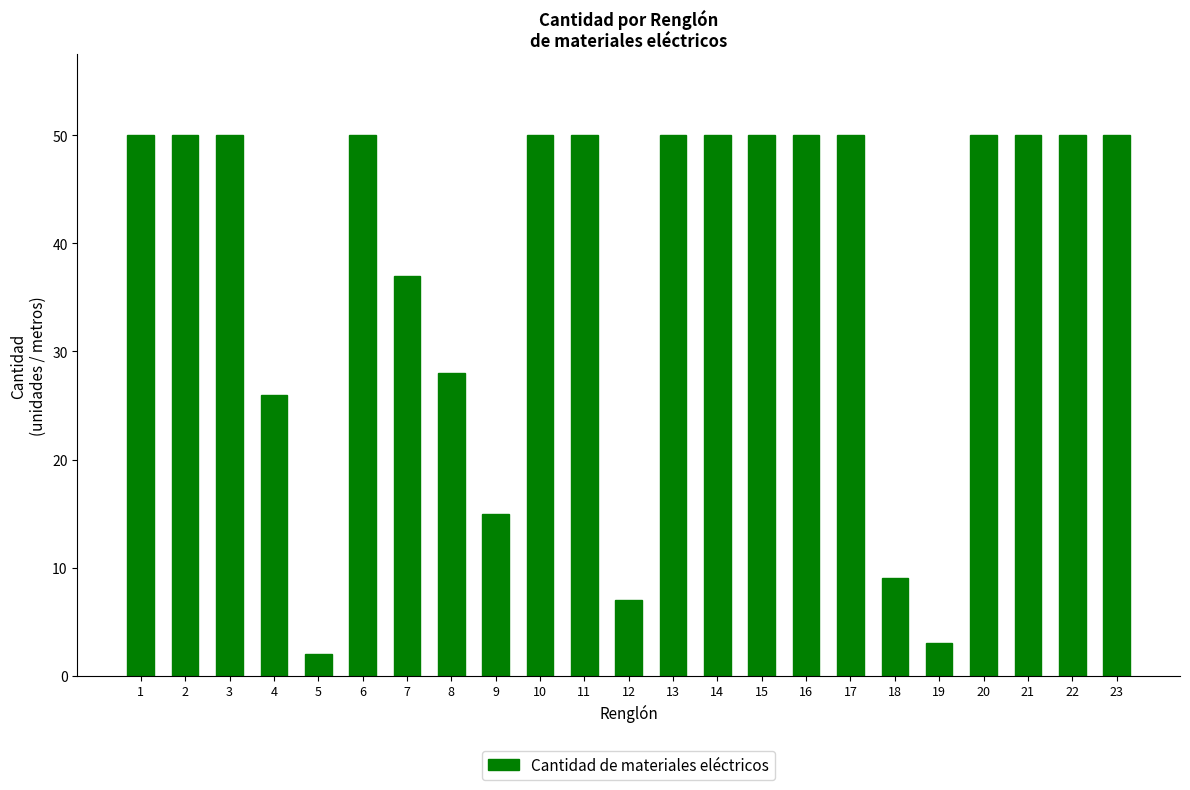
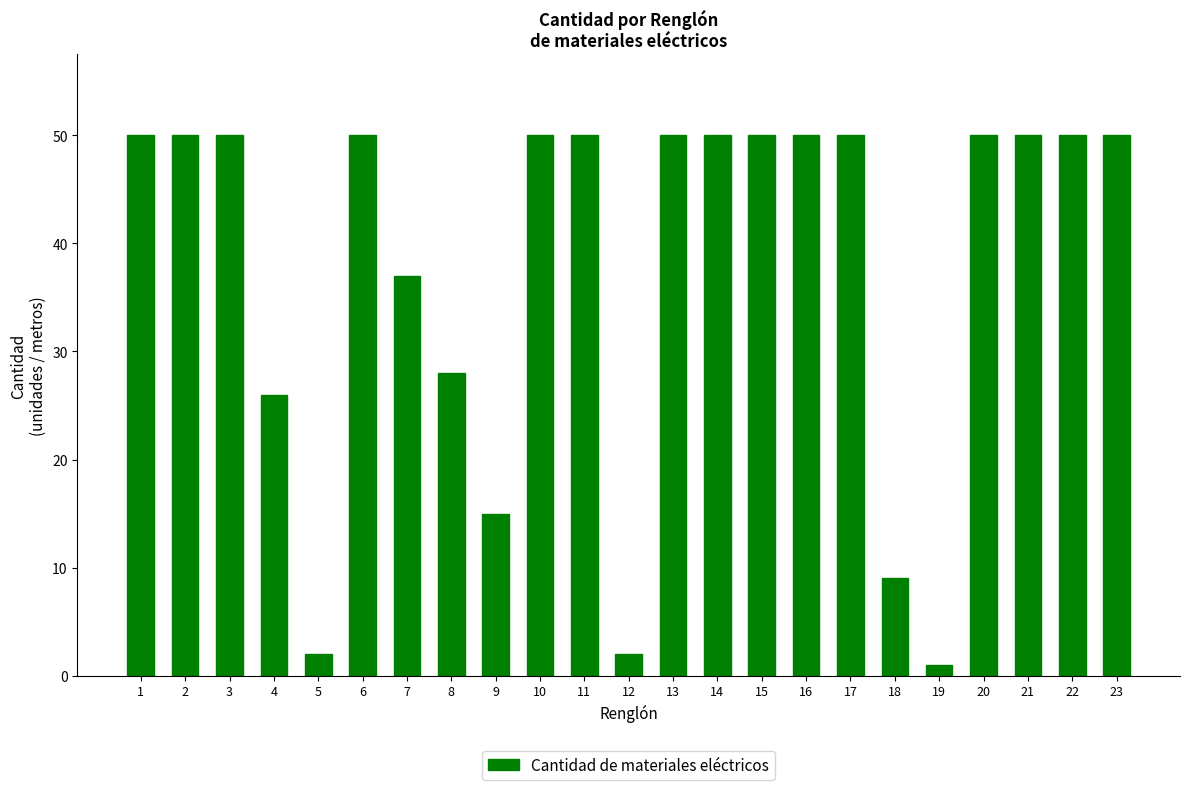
12: 7 -> 2
19: 3 -> 1
